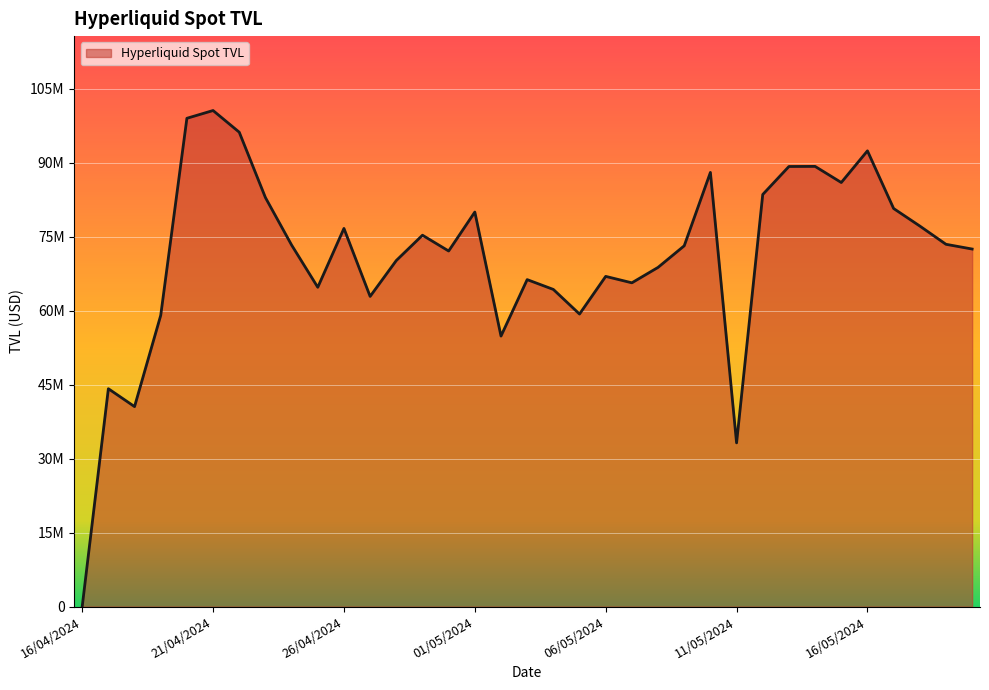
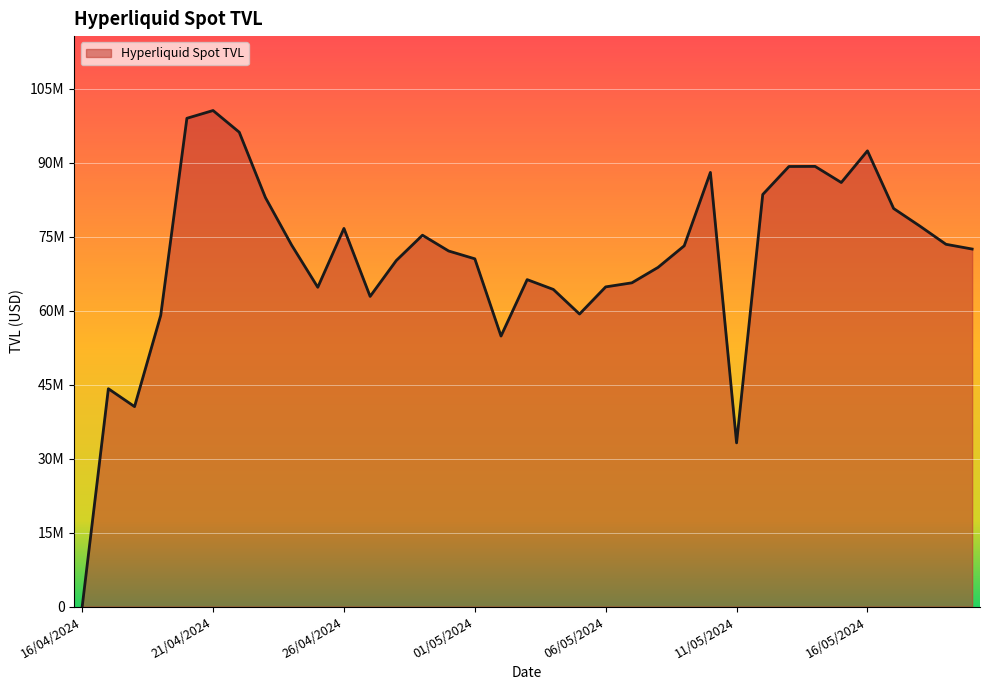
01/05/2024: 80000000 -> 71000000
06/05/2024: 67000000 -> 65000000
